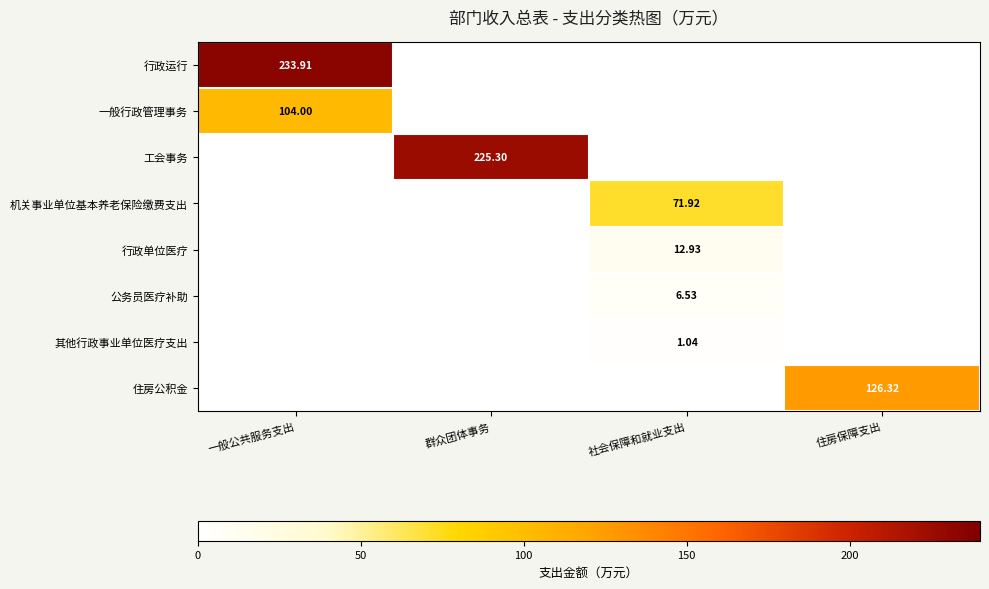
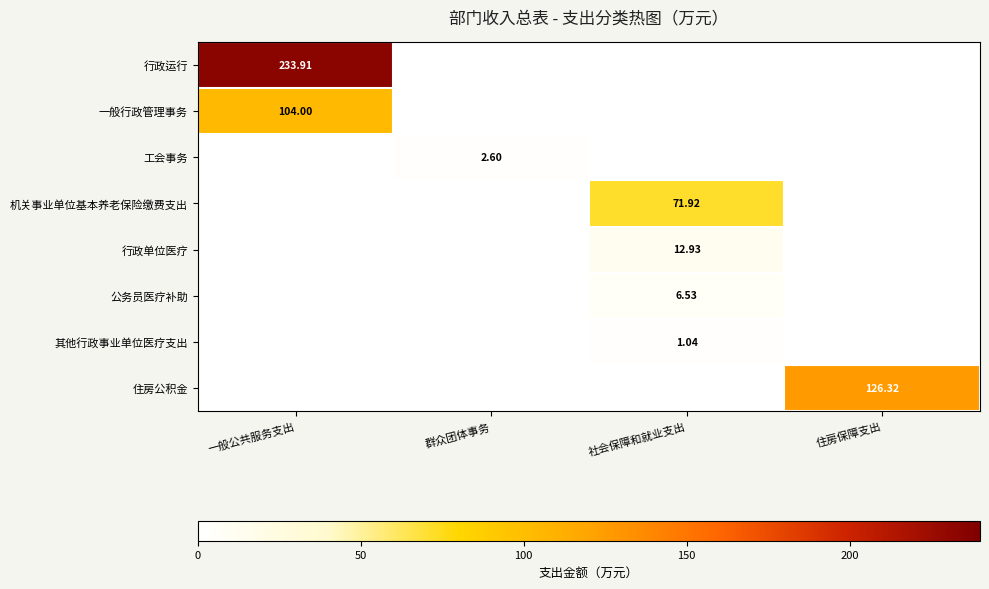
工会事务, 群众团体事务: 225.30 -> 2.60
